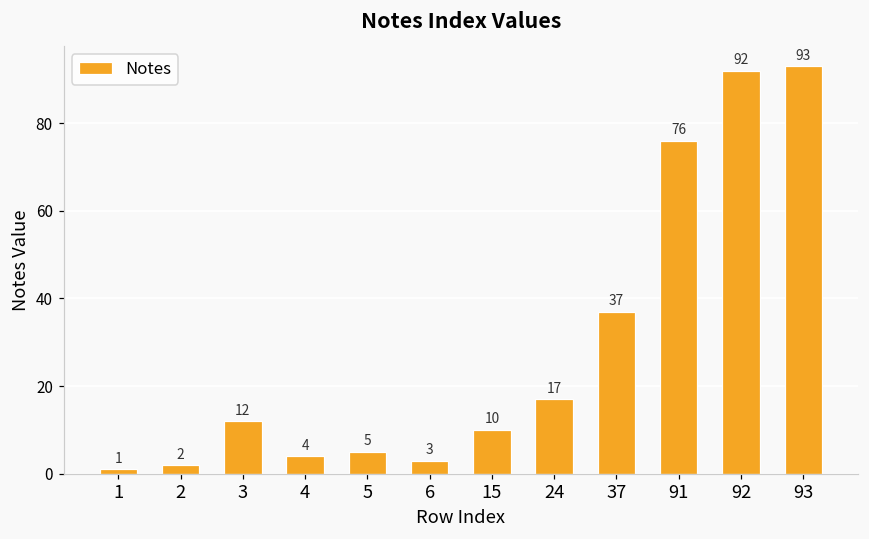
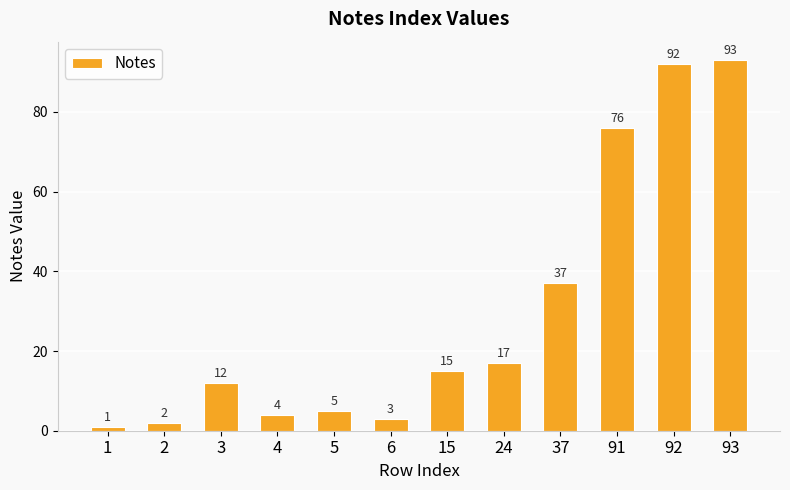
15: 10 -> 15
